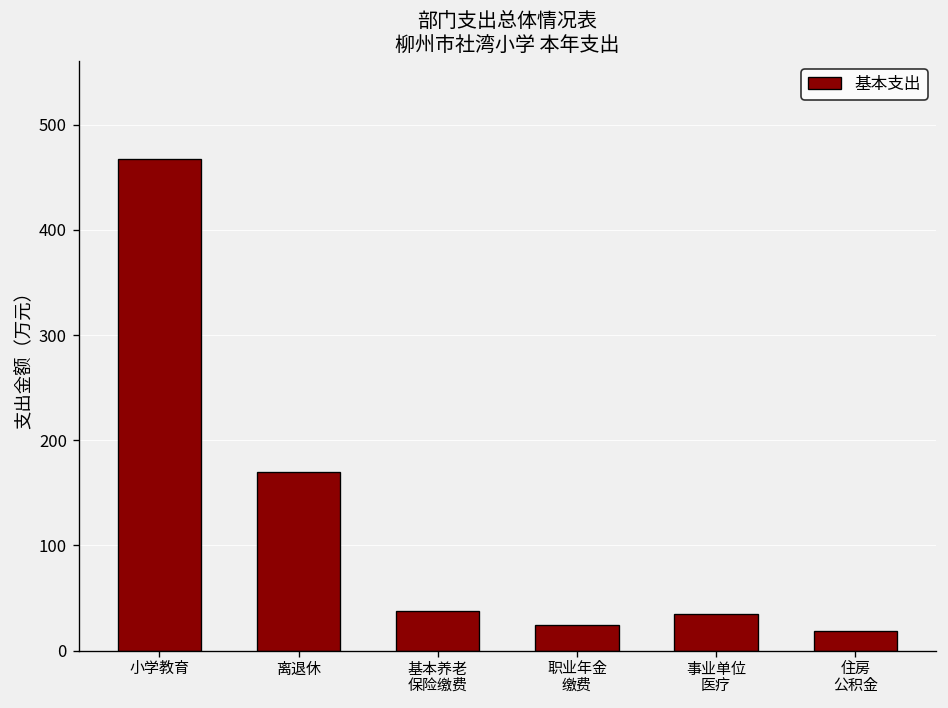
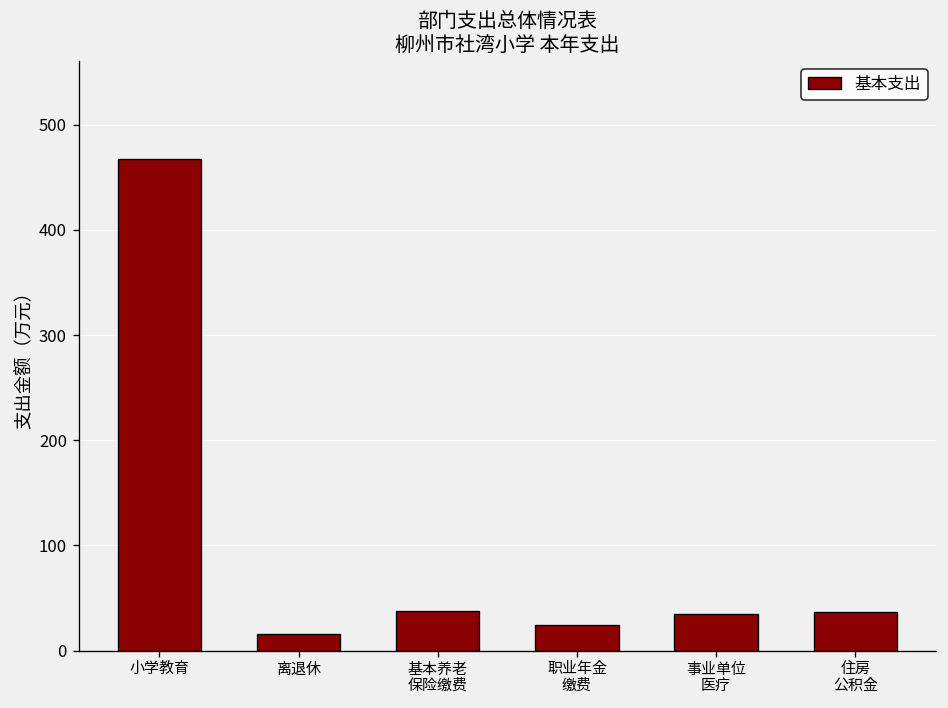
离退休: 170 -> 20
住房 公积金: 20 -> 40
